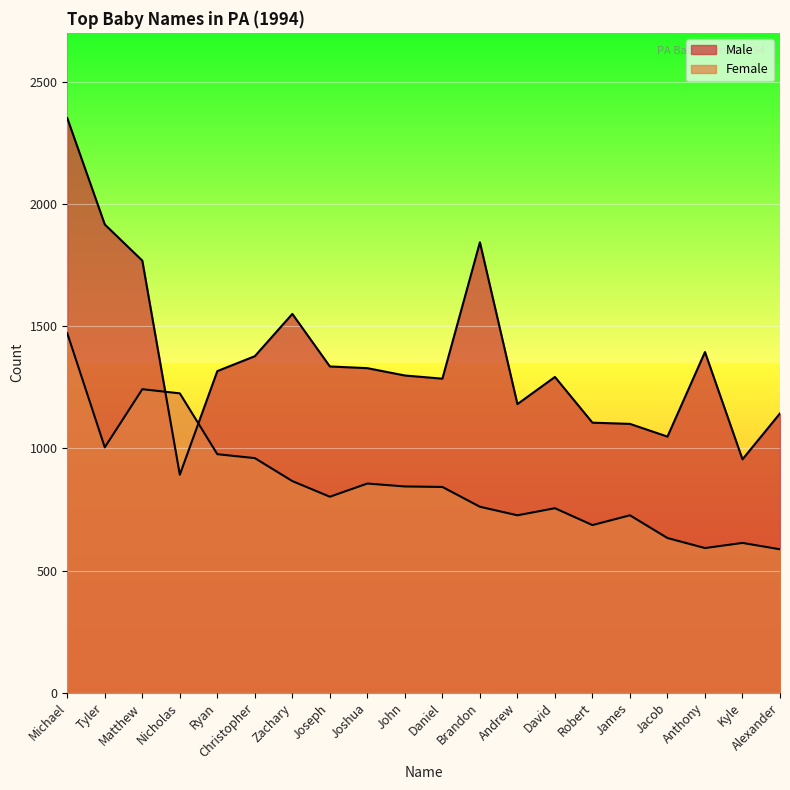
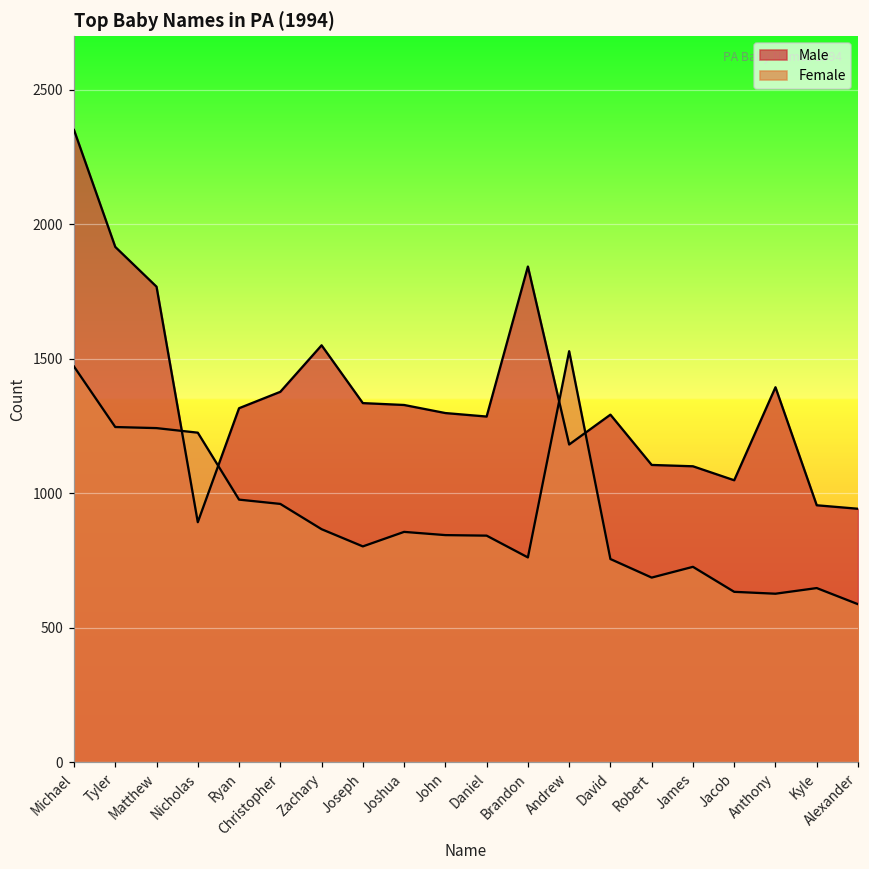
Female, Tyler: 1000 -> 1250
Female, Andrew: 730 -> 1530
Female, Anthony: 590 -> 630
Female, Kyle: 610 -> 650
Male, Alexander: 1140 -> 940
